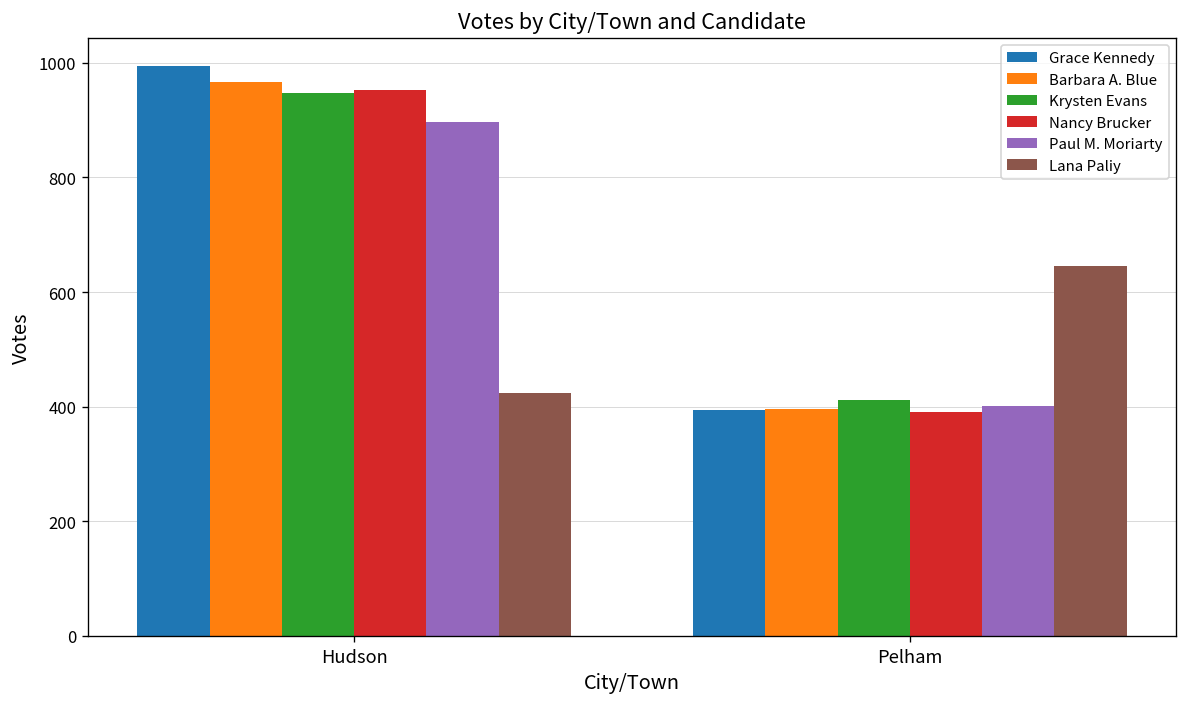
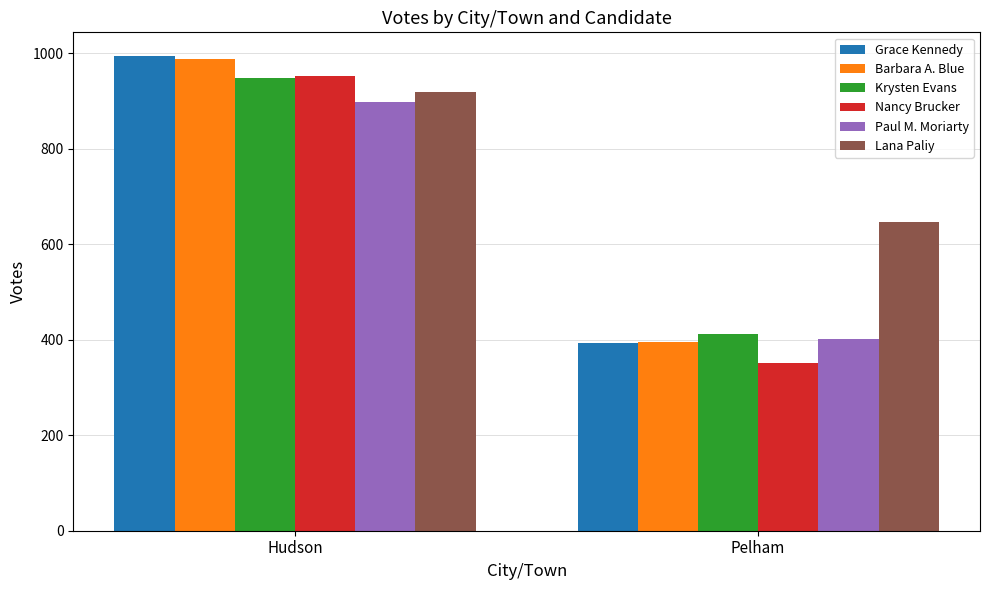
Barbara A. Blue, Hudson: 970 -> 990
Lana Paliy, Hudson: 420 -> 920
Nancy Brucker, Pelham: 390 -> 350
